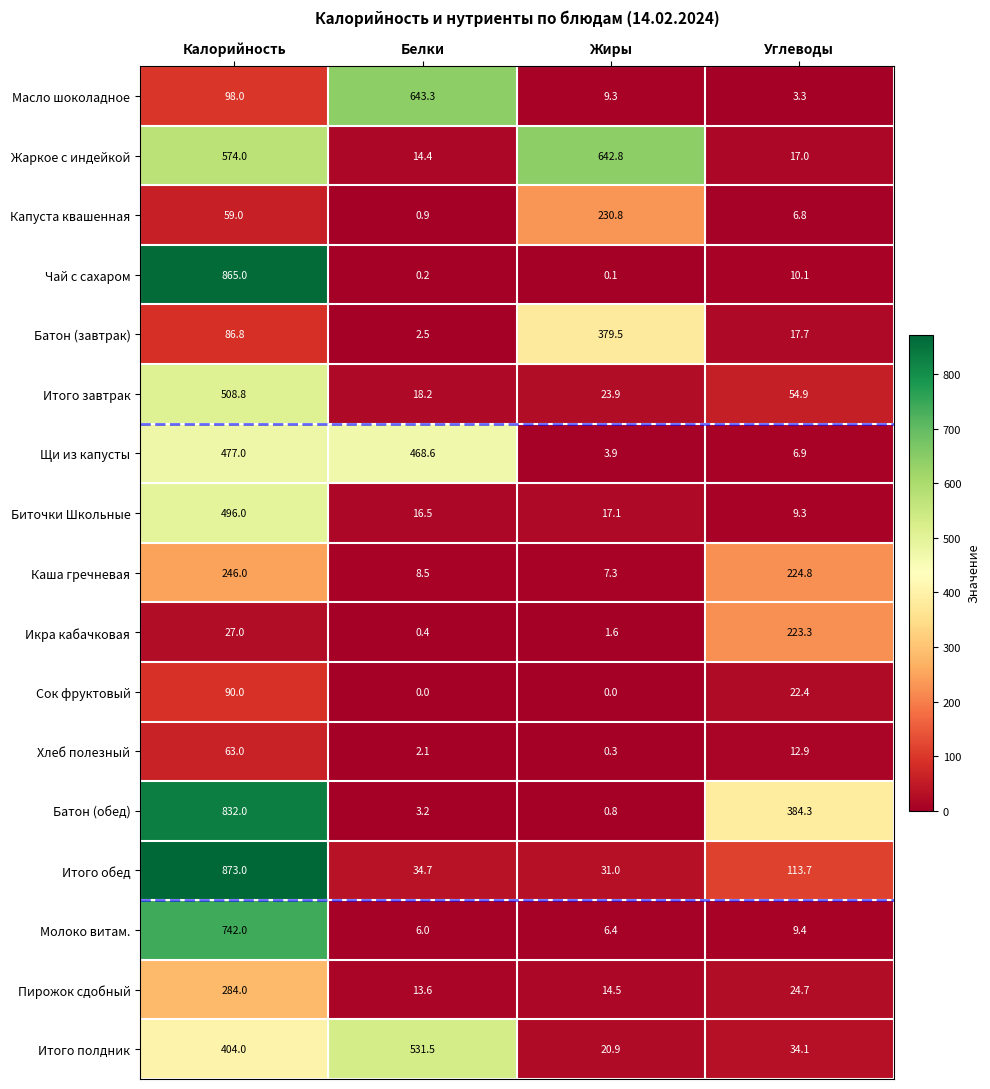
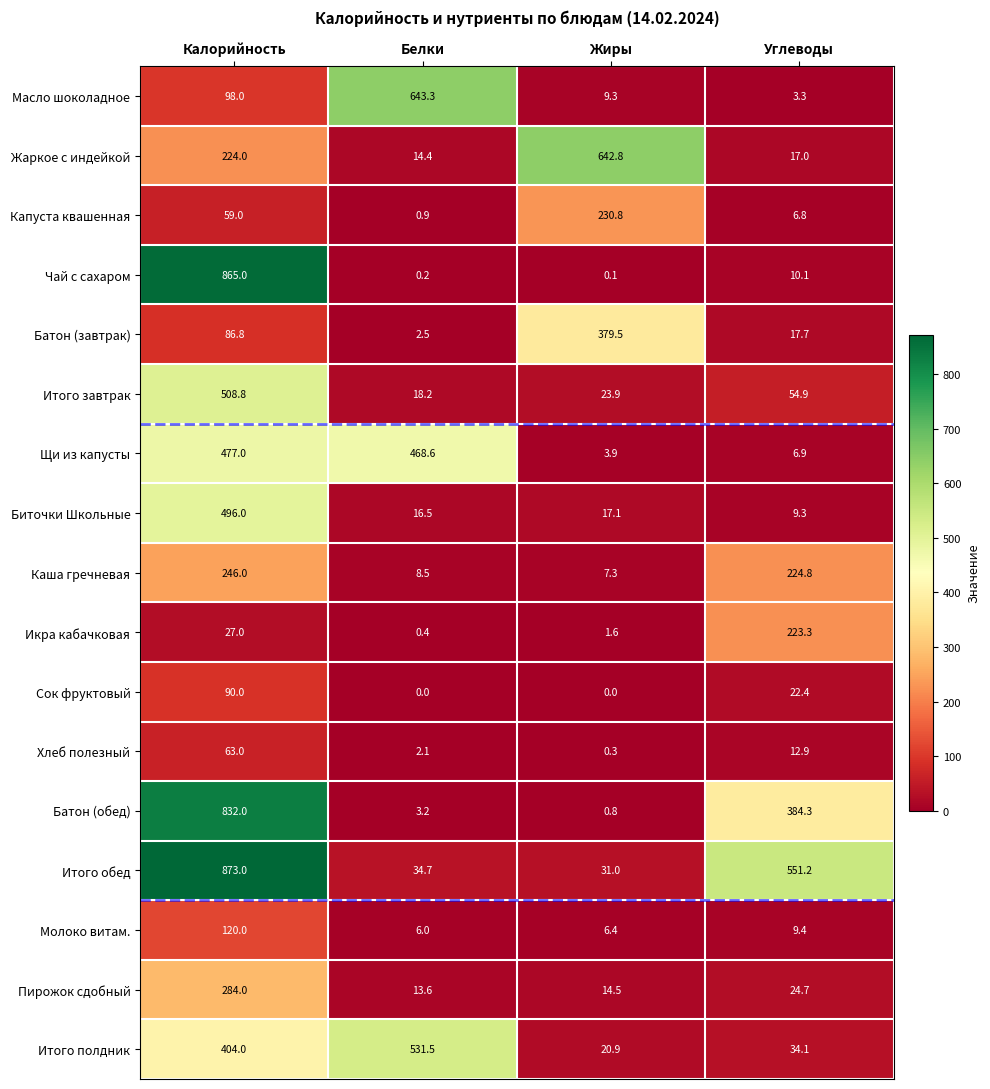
Жаркое с индейкой, Калорийность: 574.0 -> 224.0
Итого обед, Углеводы: 113.7 -> 551.2
Молоко витам., Калорийность: 742.0 -> 120.0
